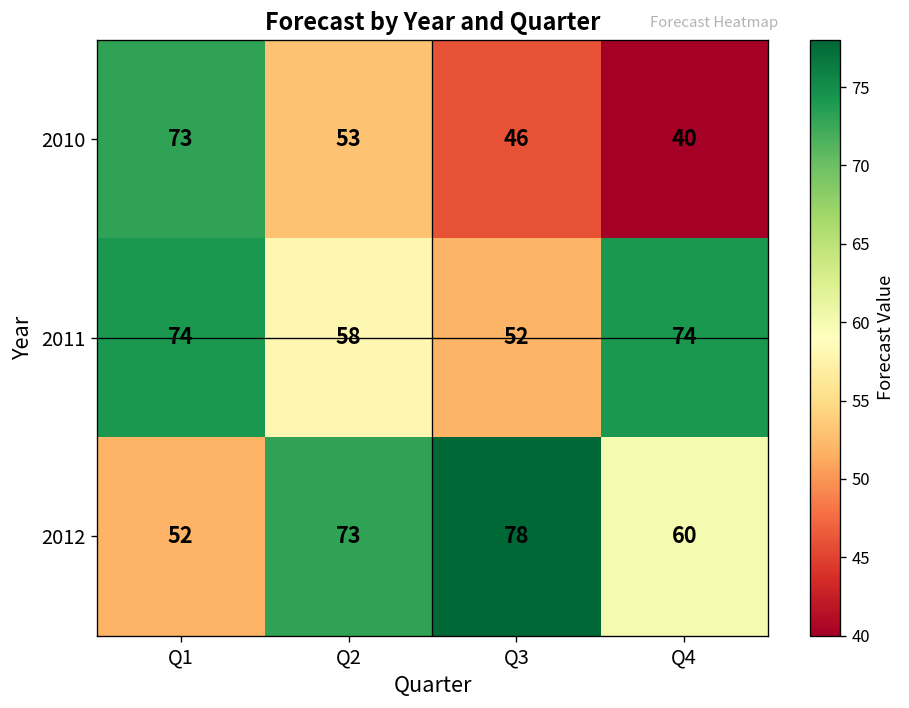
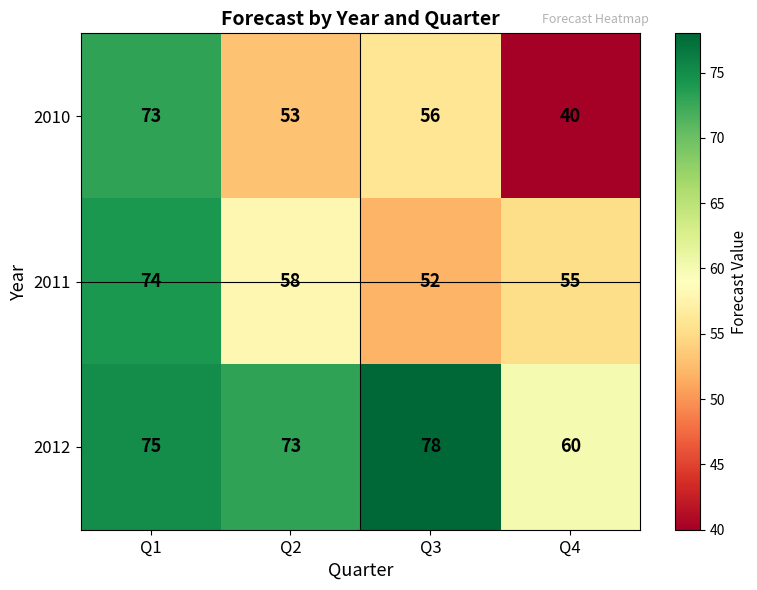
2010, Q3: 46 -> 56
2011, Q4: 74 -> 55
2012, Q1: 52 -> 75
